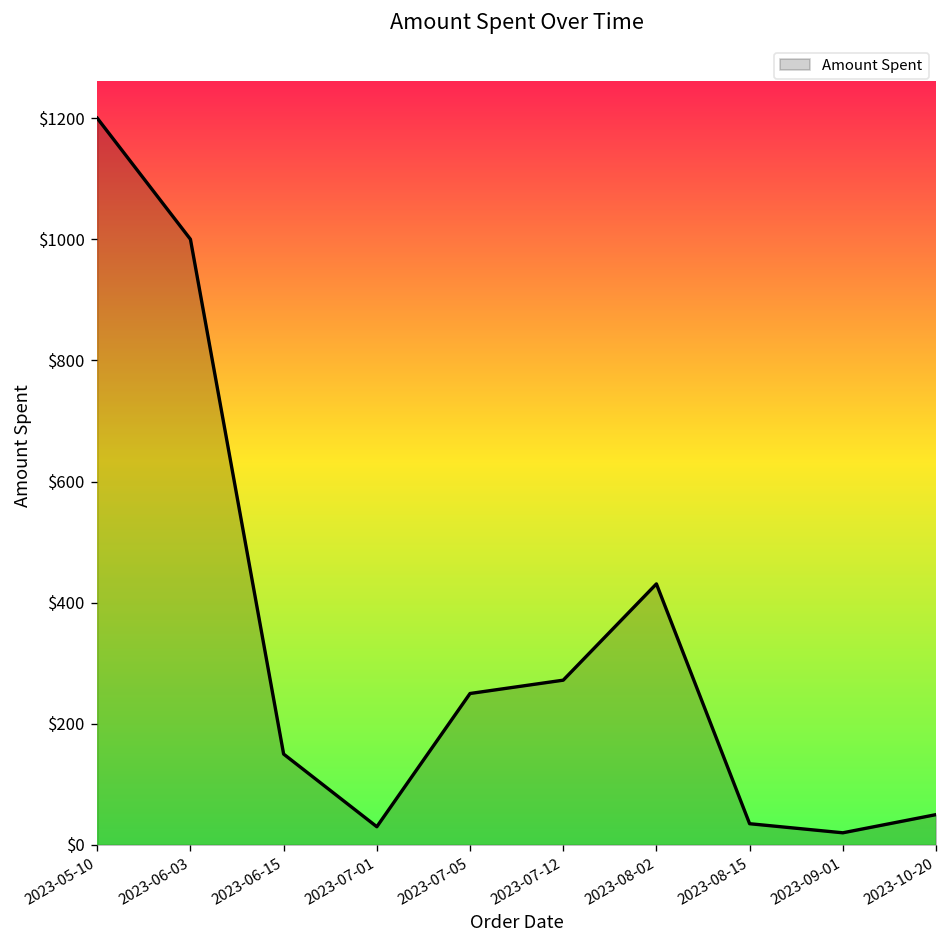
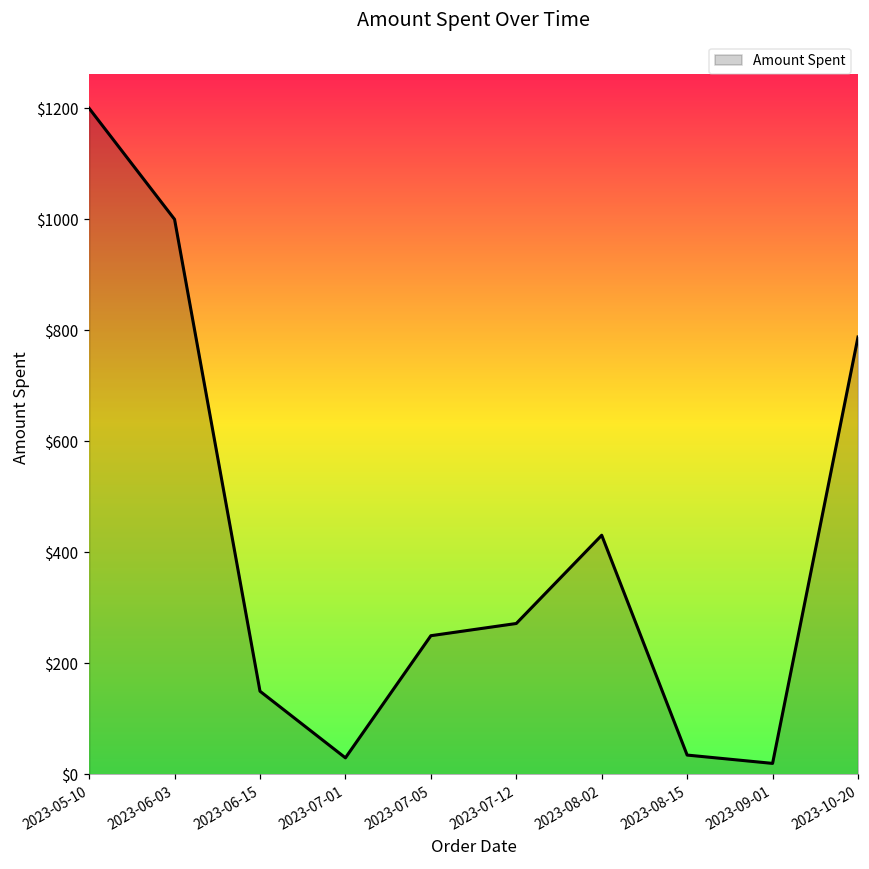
2023-10-20: $50 -> $790
